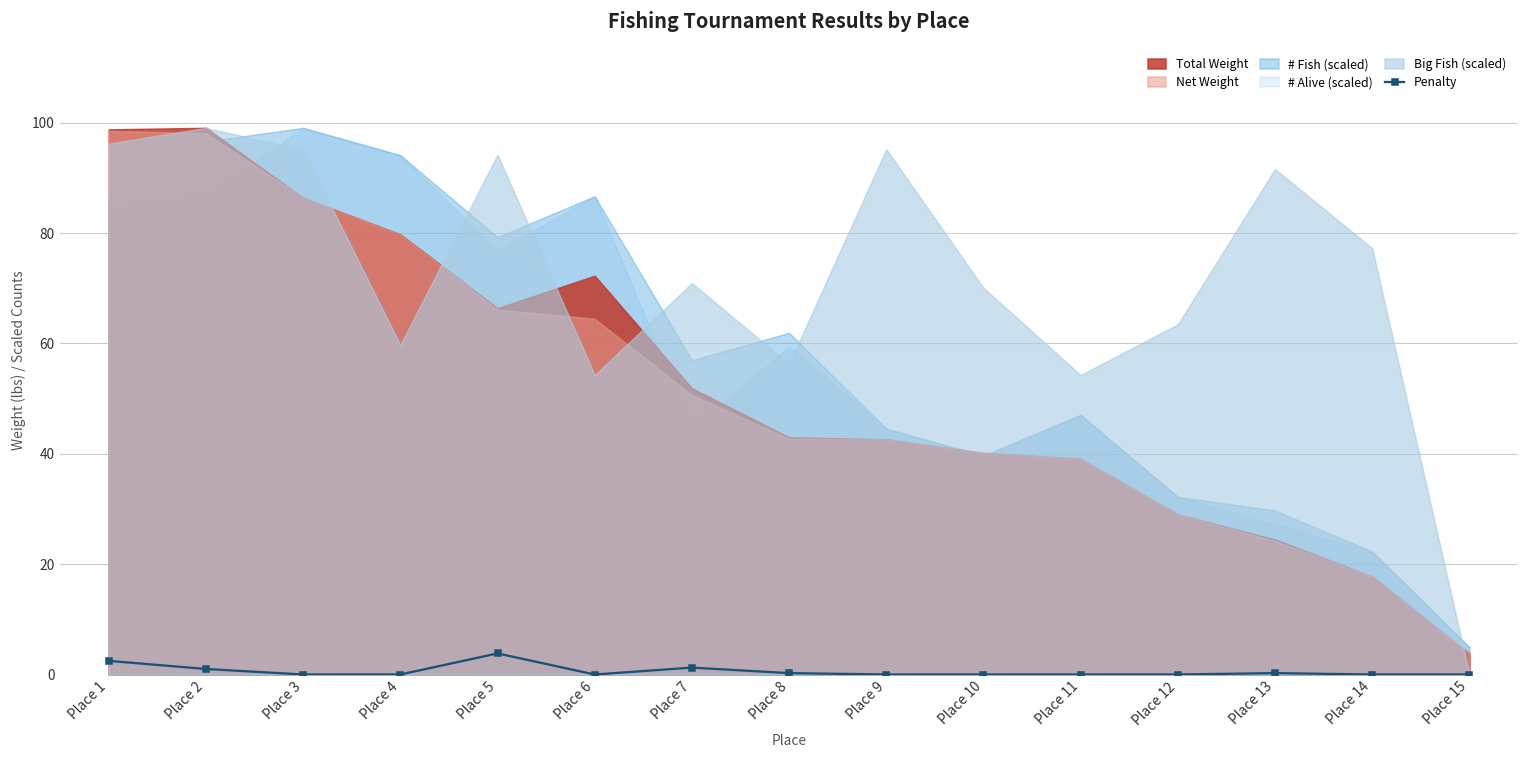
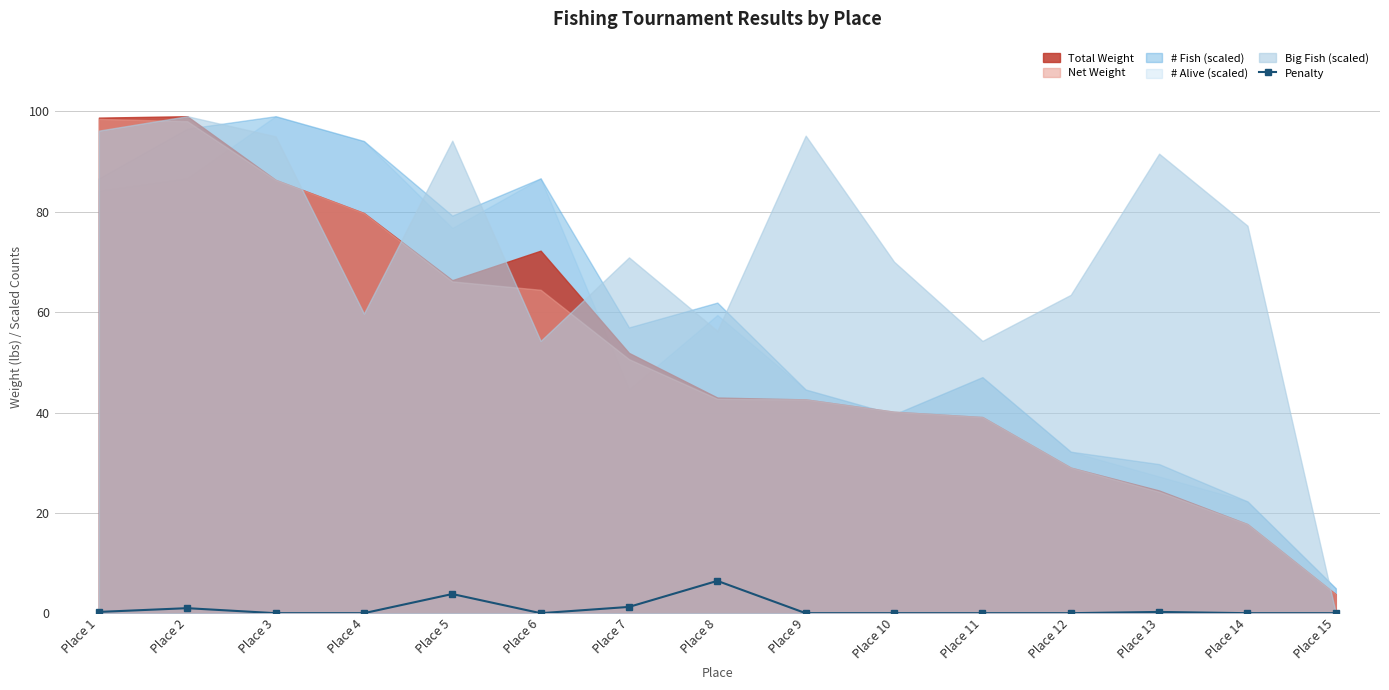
Penalty, Place 1: 2 -> 0
Penalty, Place 8: 0 -> 6
